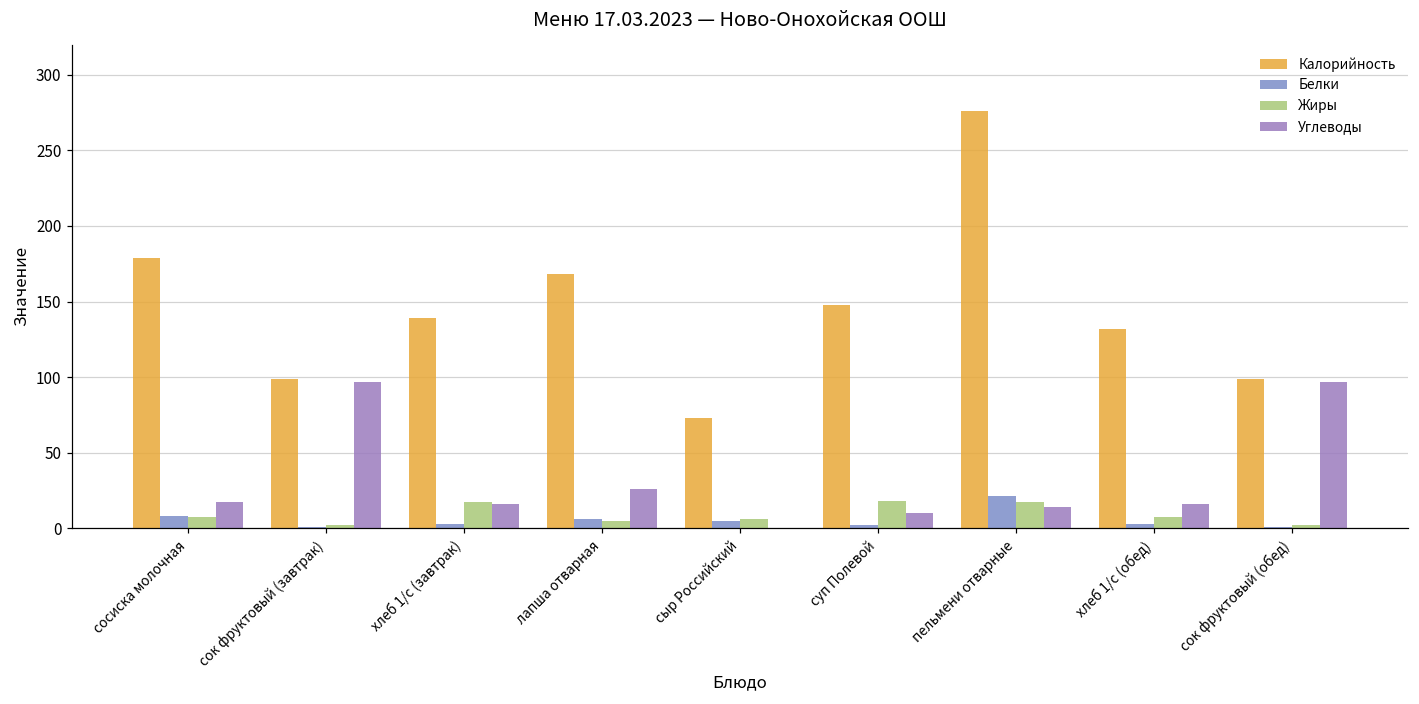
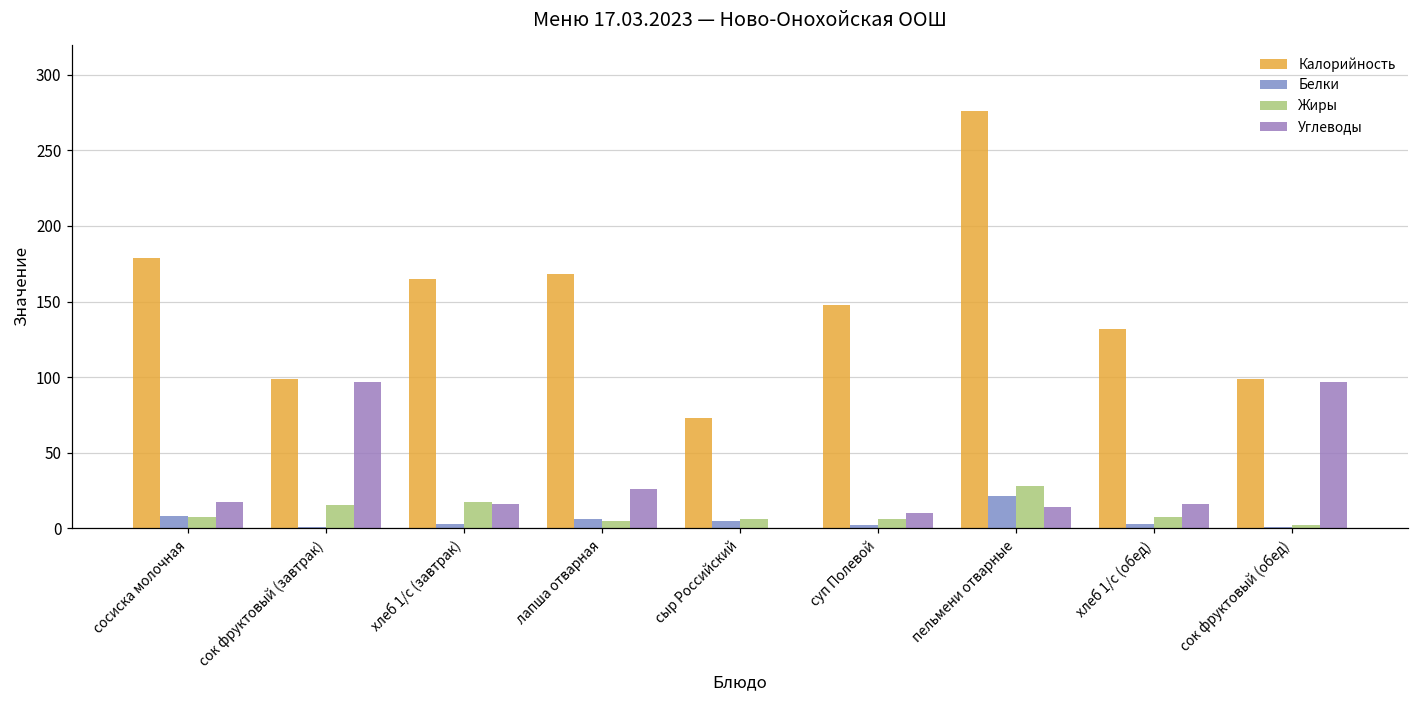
Жиры, сок фруктовый (завтрак): 2 -> 15
Калорийность, хлеб 1/с (завтрак): 139 -> 165
Жиры, суп Полевой: 18 -> 6
Жиры, пельмени отварные: 17 -> 28
